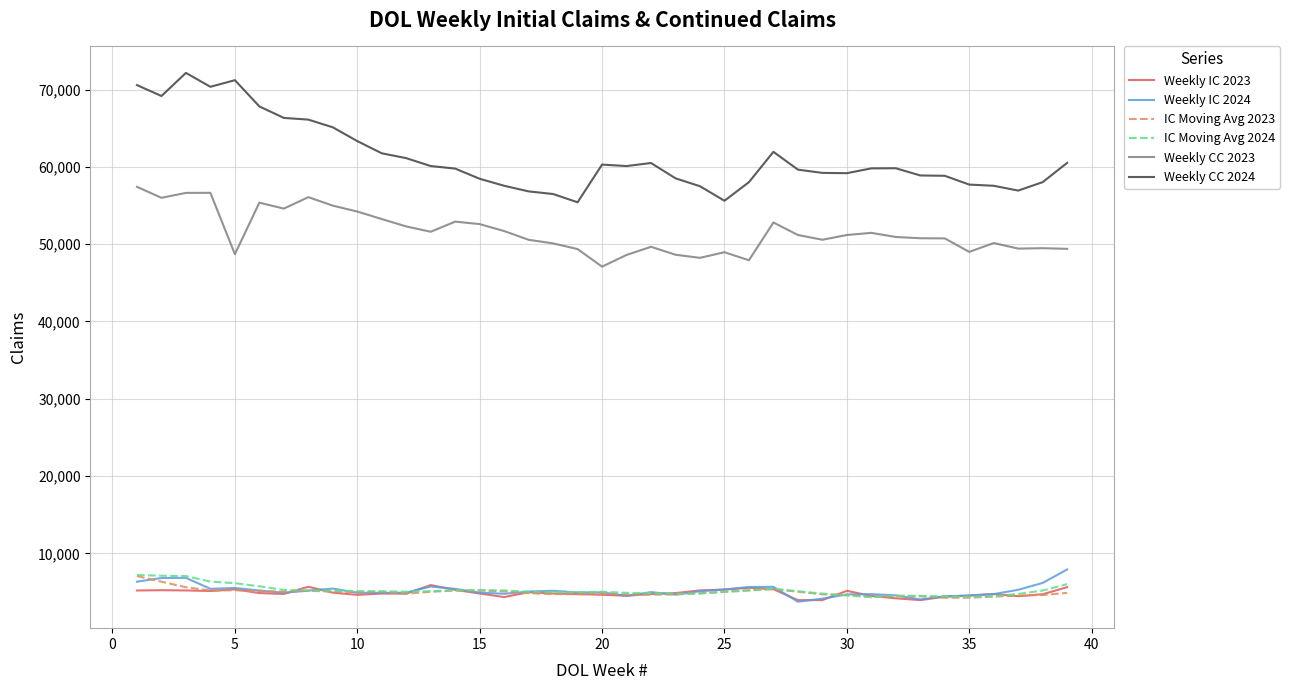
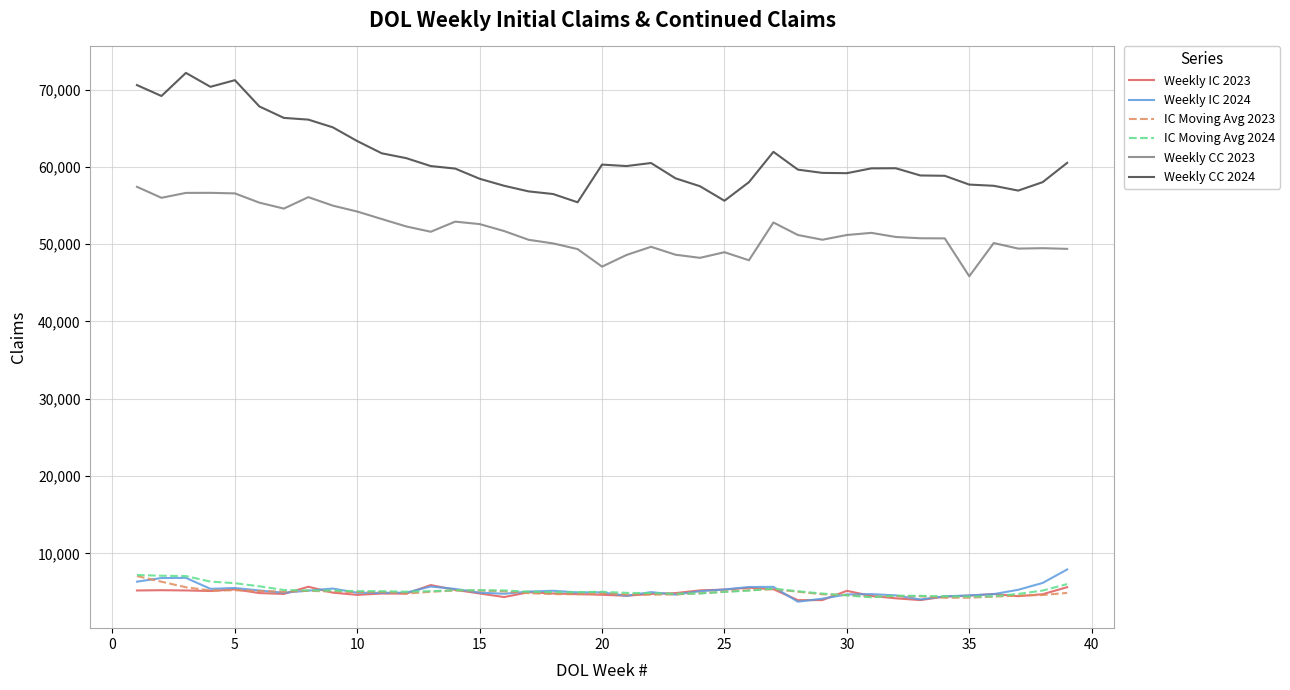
Weekly CC 2023, 5: 49,000 -> 57,000
Weekly CC 2023, 35: 49,000 -> 46,000
